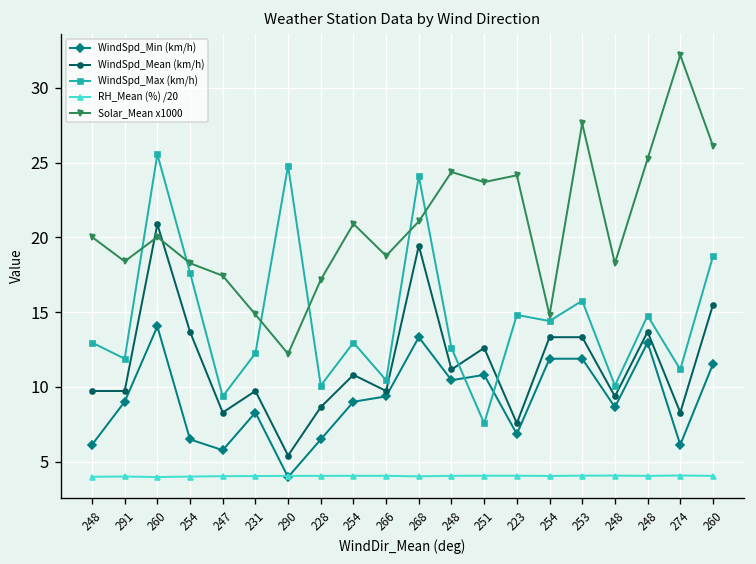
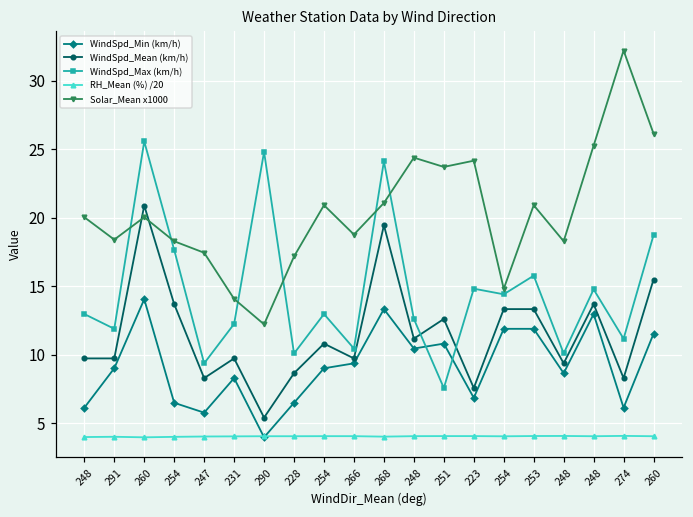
Solar_Mean x1000, 231: 14.8 -> 14.1
Solar_Mean x1000, 253: 27.6 -> 20.9
